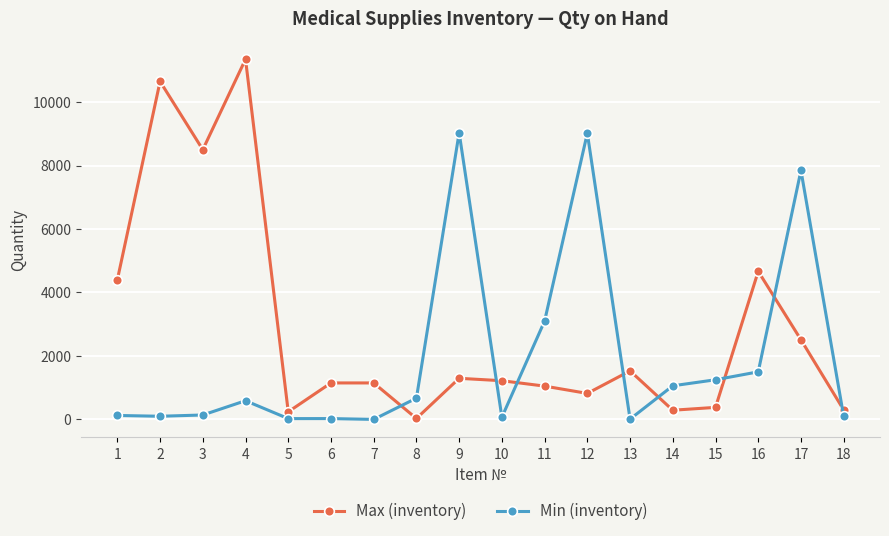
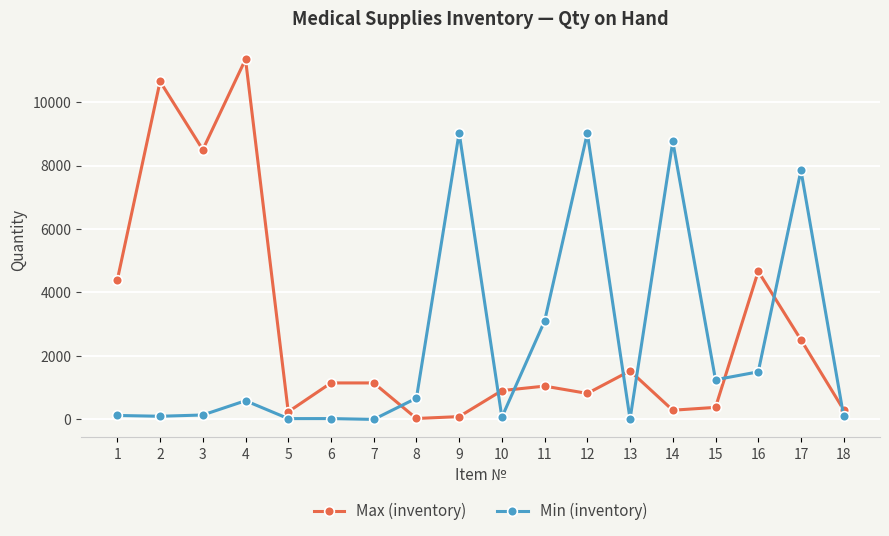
Max (inventory), 9: 1300 -> 100
Max (inventory), 10: 1200 -> 900
Min (inventory), 14: 1100 -> 8800
